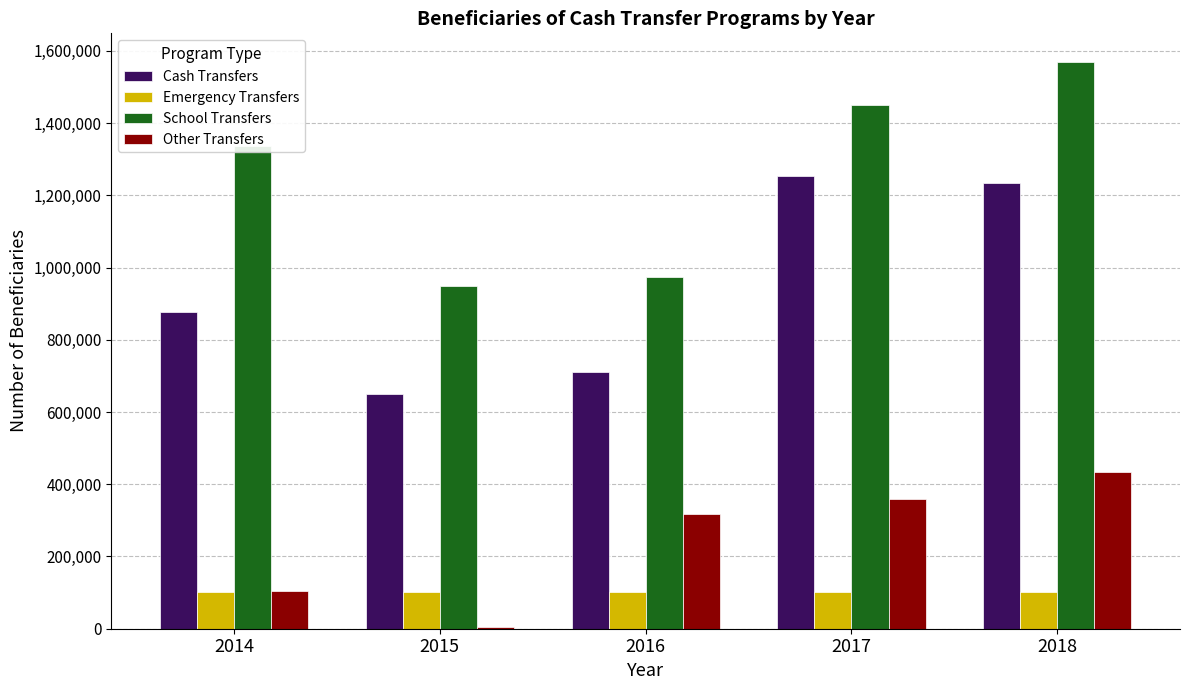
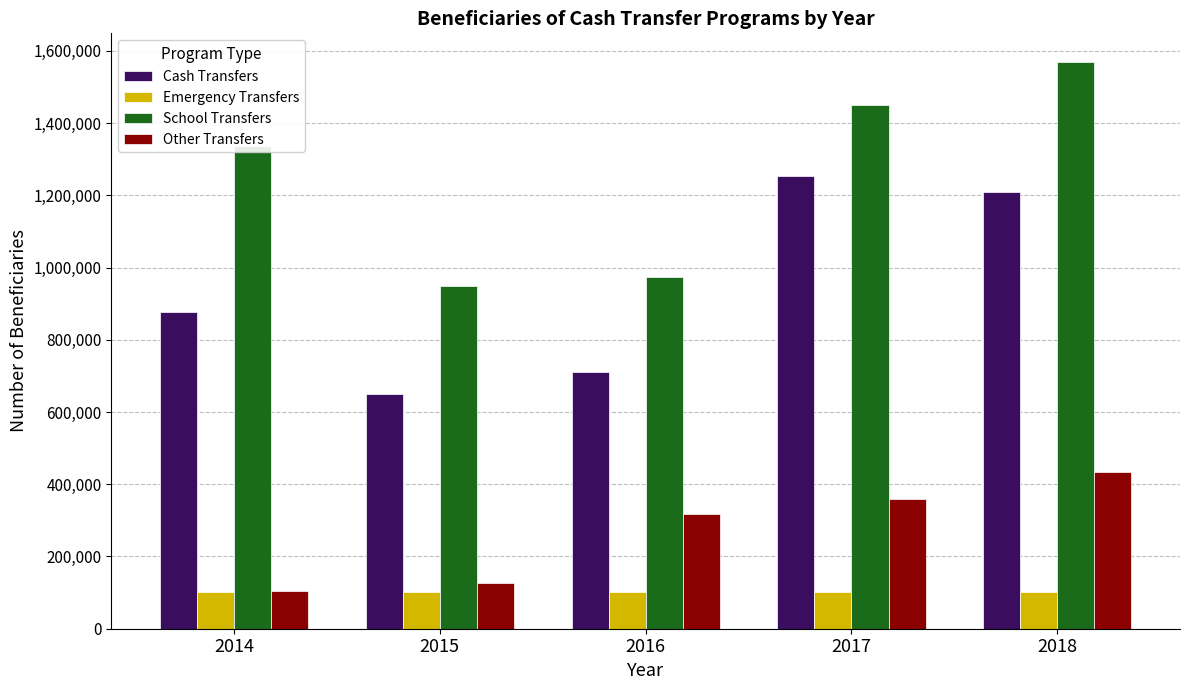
Other Transfers, 2015: 10,000 -> 130,000
Cash Transfers, 2018: 1,230,000 -> 1,210,000
